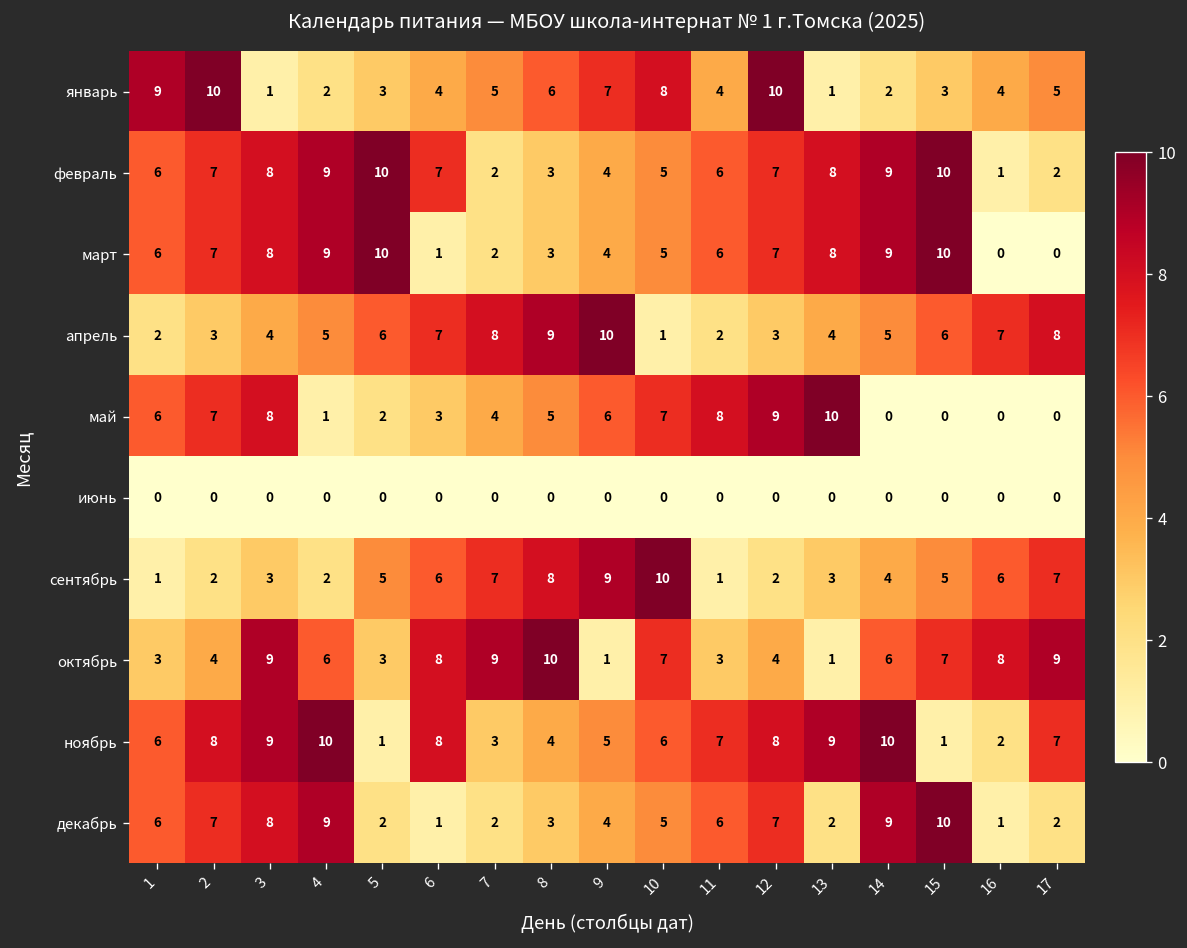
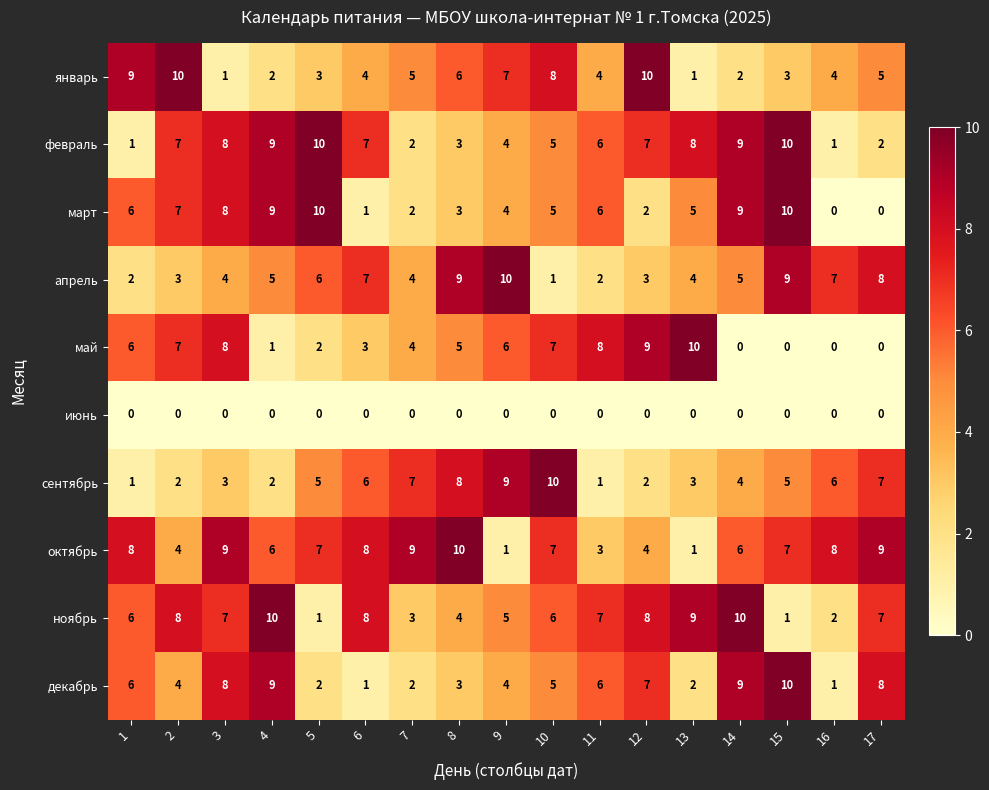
февраль, 1: 6 -> 1
март, 12: 7 -> 2
март, 13: 8 -> 5
апрель, 7: 8 -> 4
апрель, 15: 6 -> 9
октябрь, 1: 3 -> 8
октябрь, 5: 3 -> 7
ноябрь, 3: 9 -> 7
декабрь, 2: 7 -> 4
декабрь, 17: 2 -> 8
